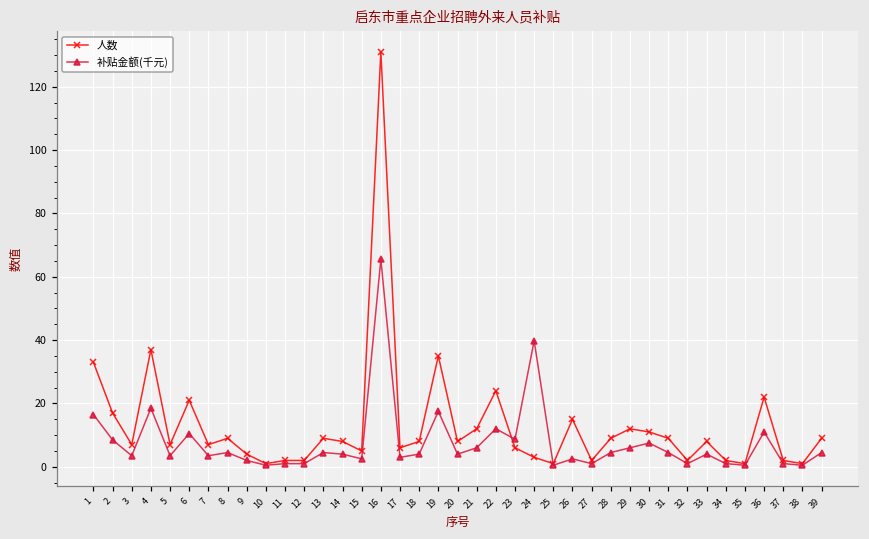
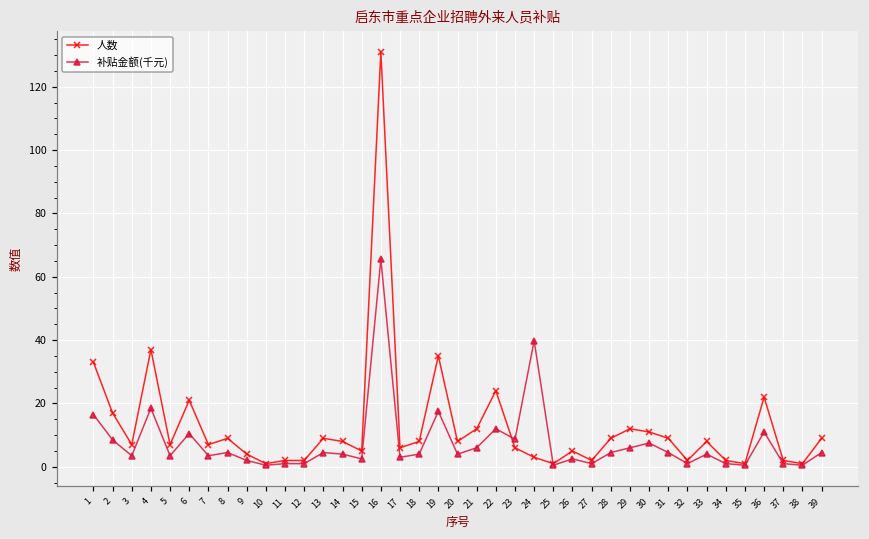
人数, 26: 15 -> 5
